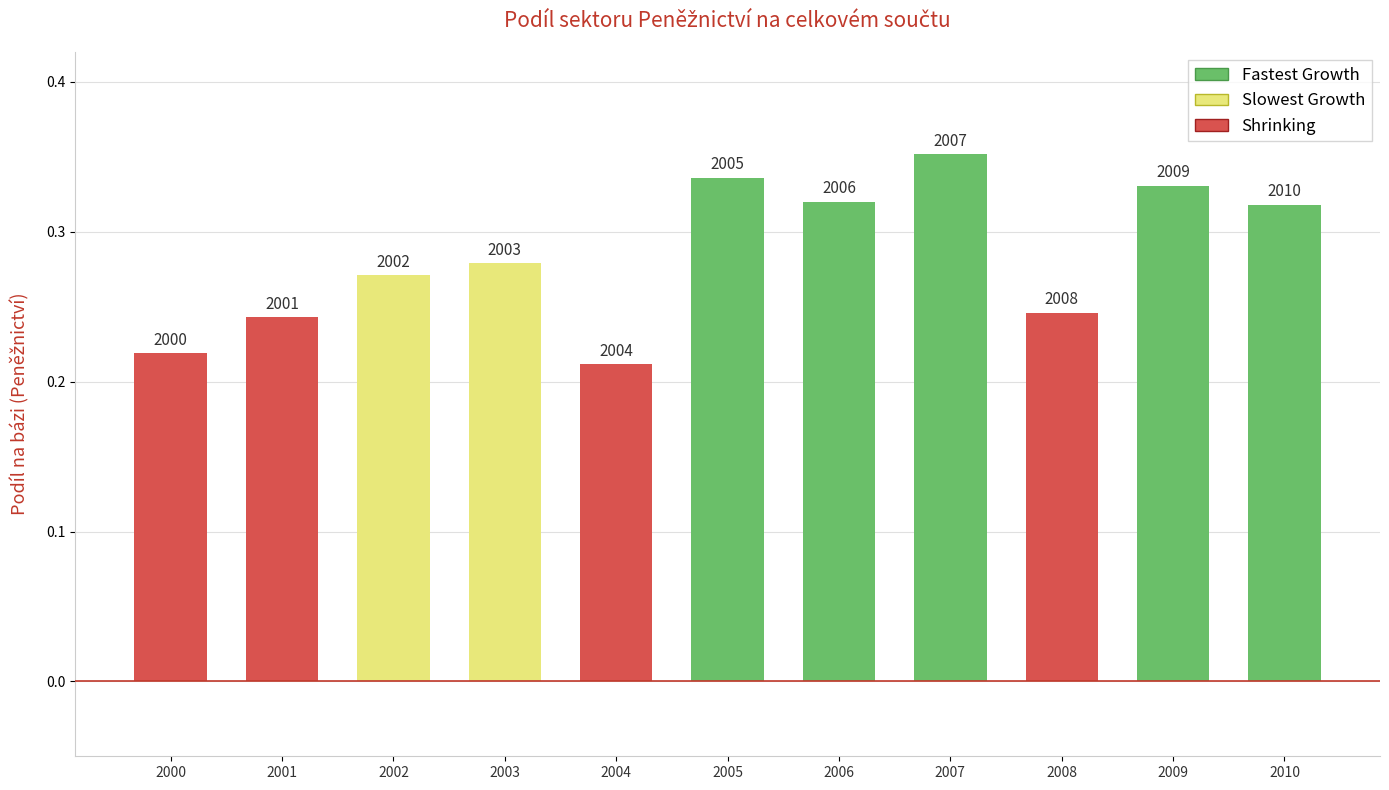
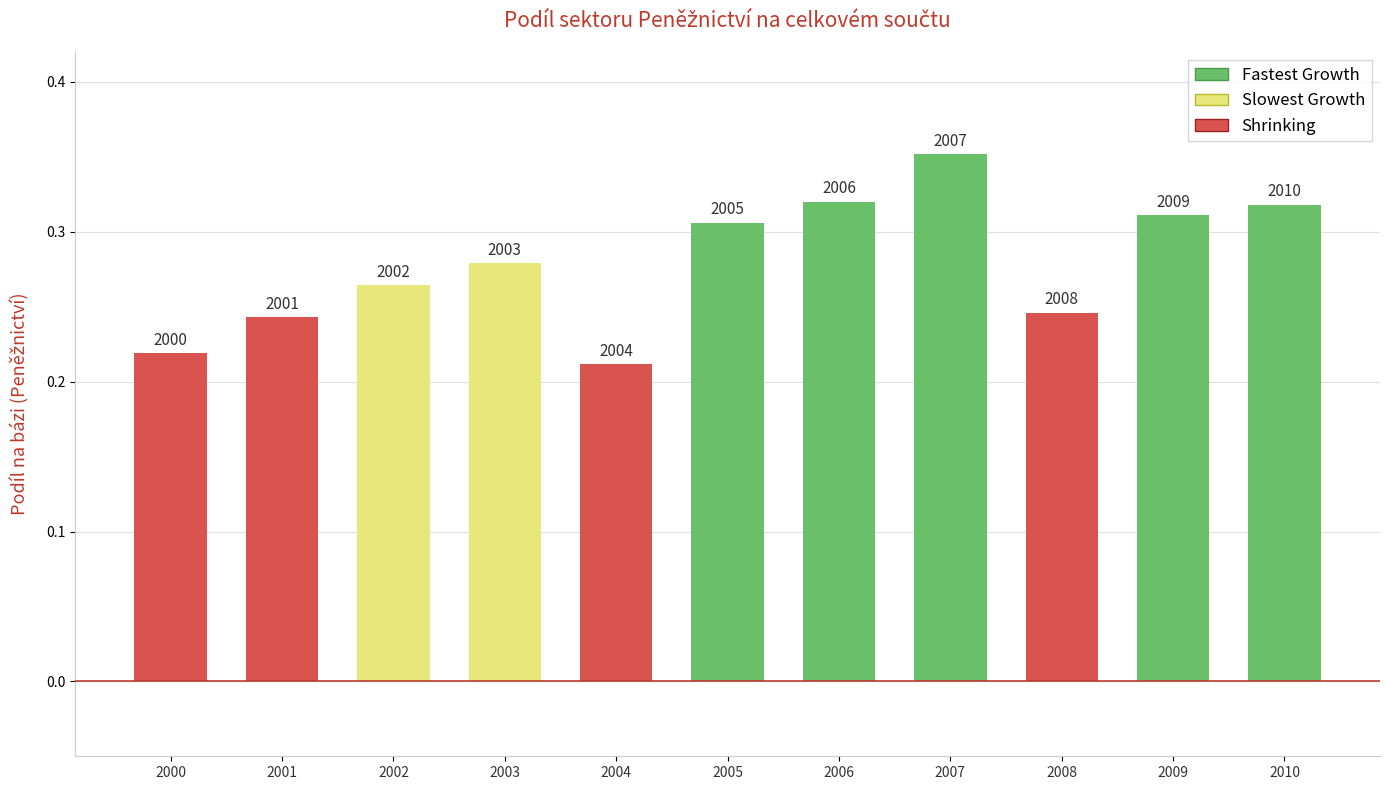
2002: 0.271 -> 0.264
2005: 0.336 -> 0.306
2009: 0.331 -> 0.311
